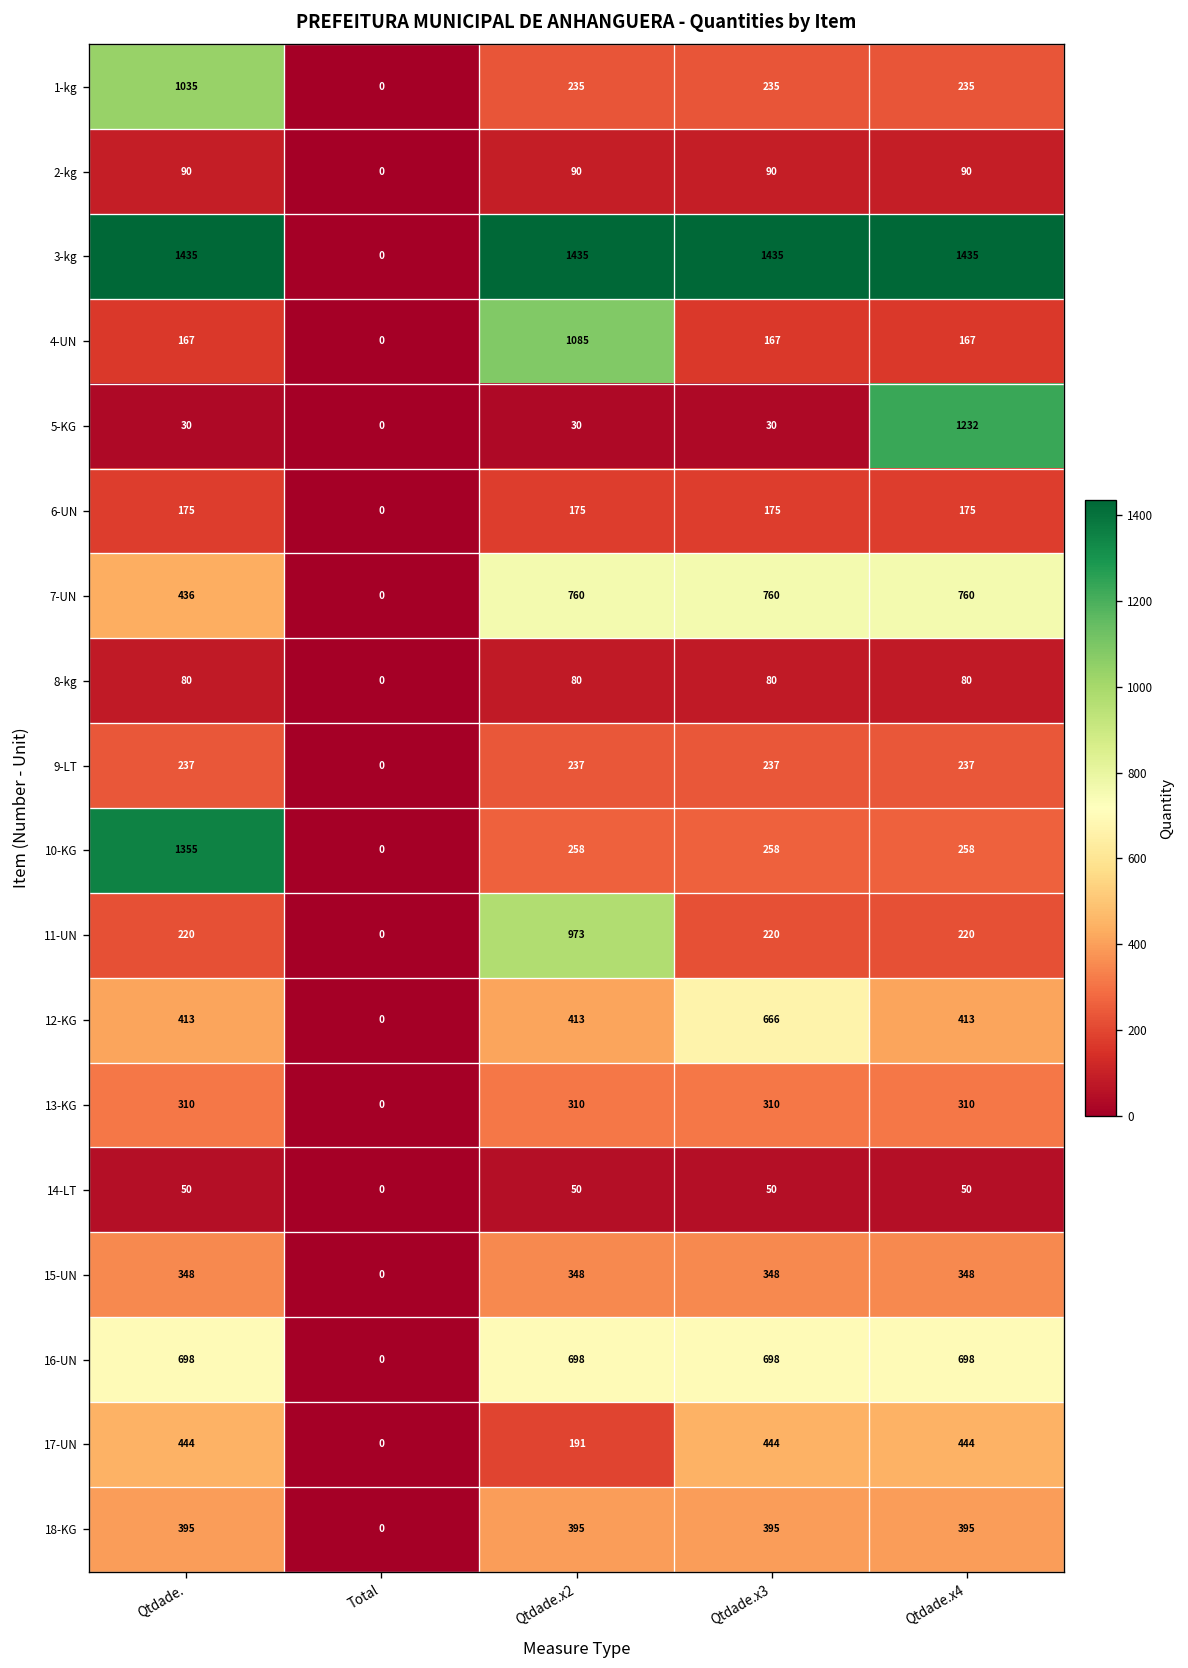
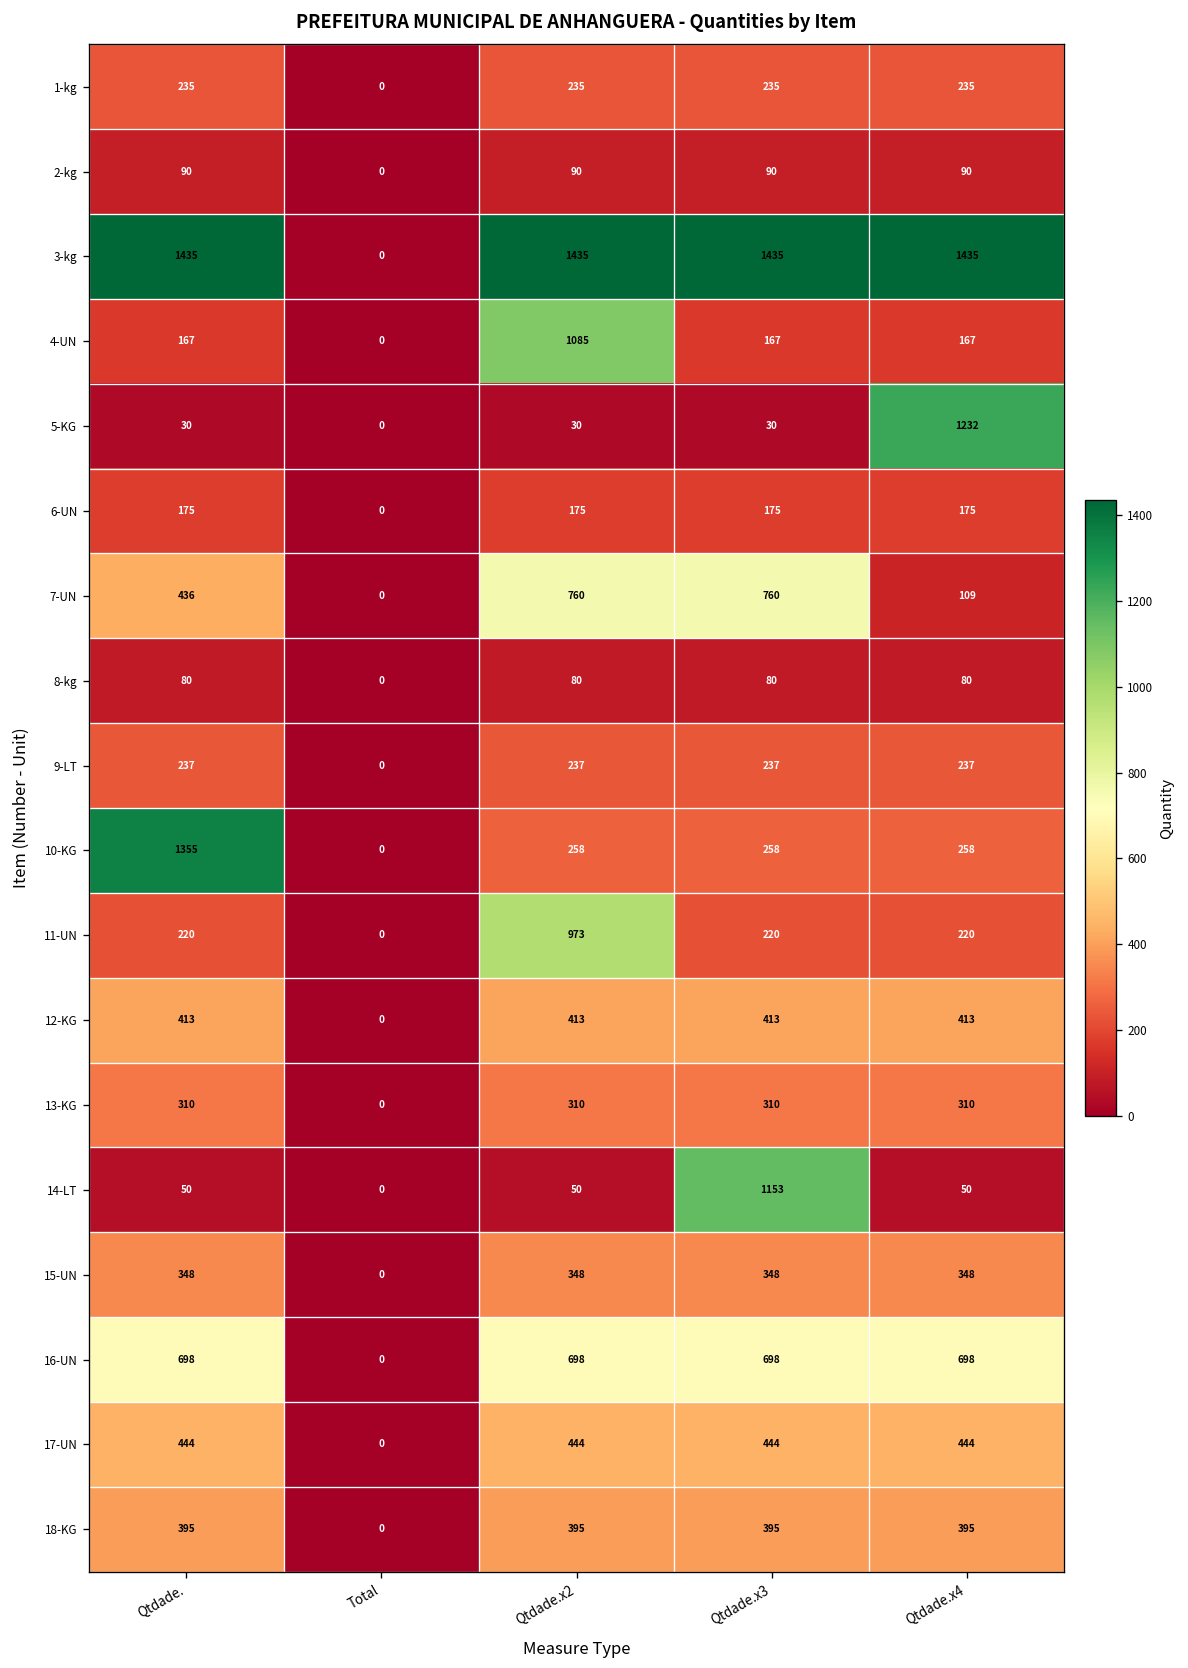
1-kg, Qtdade.: 1035 -> 235
7-UN, Qtdade.x4: 760 -> 109
12-KG, Qtdade.x3: 666 -> 413
14-LT, Qtdade.x3: 50 -> 1153
17-UN, Qtdade.x2: 191 -> 444
